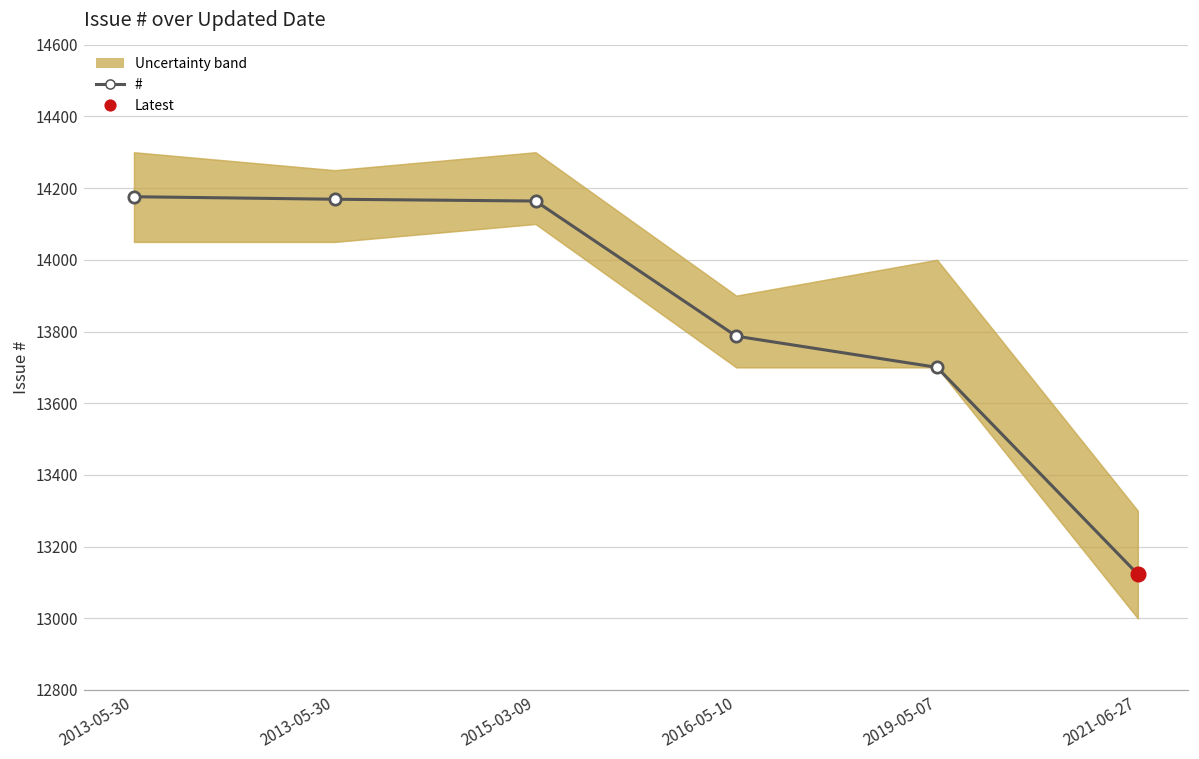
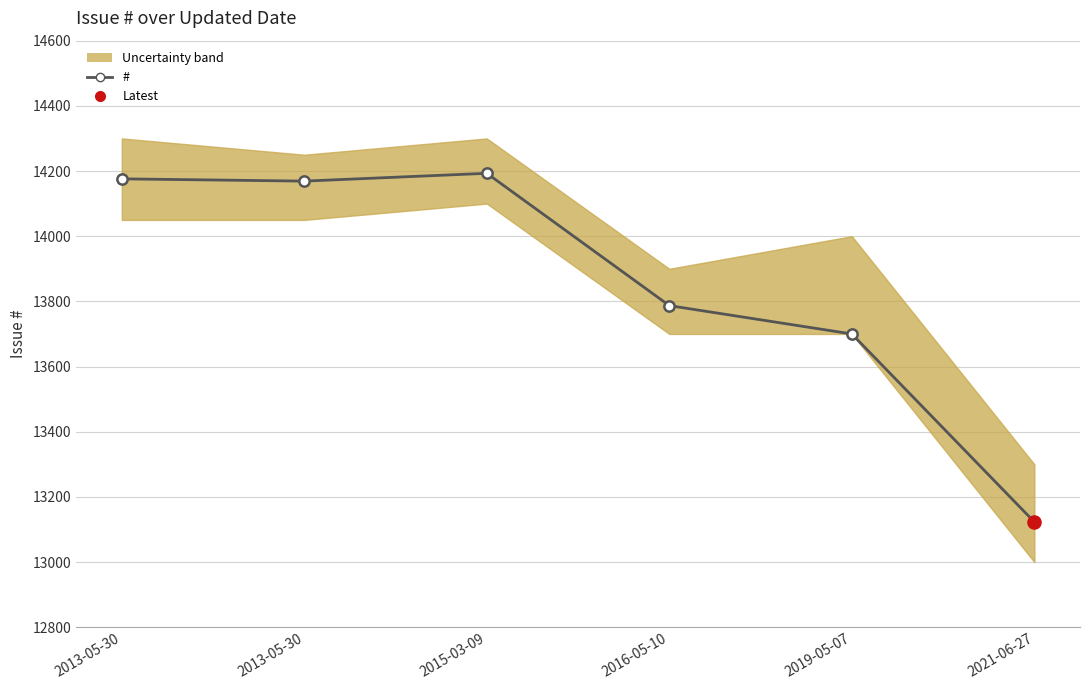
#, 2015-03-09: 14160 -> 14190
